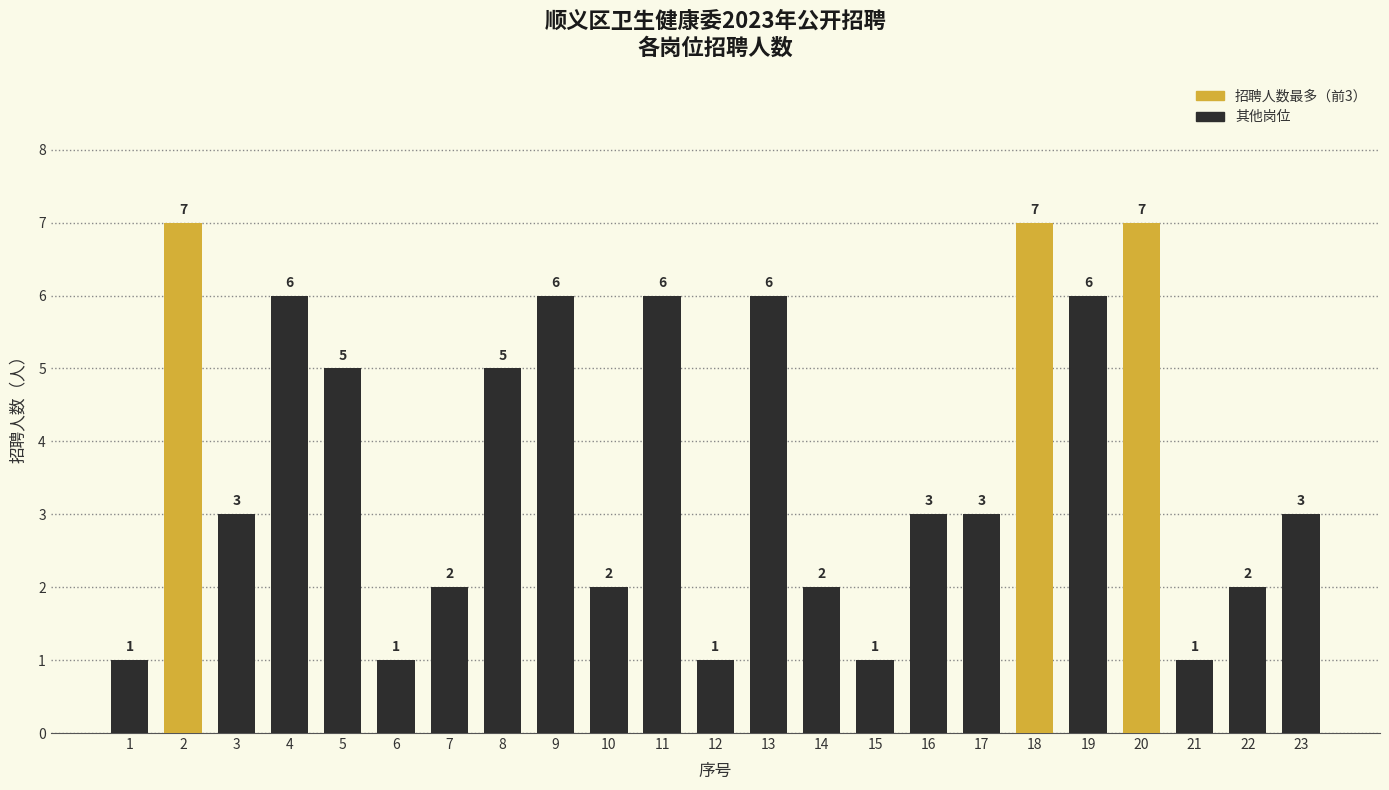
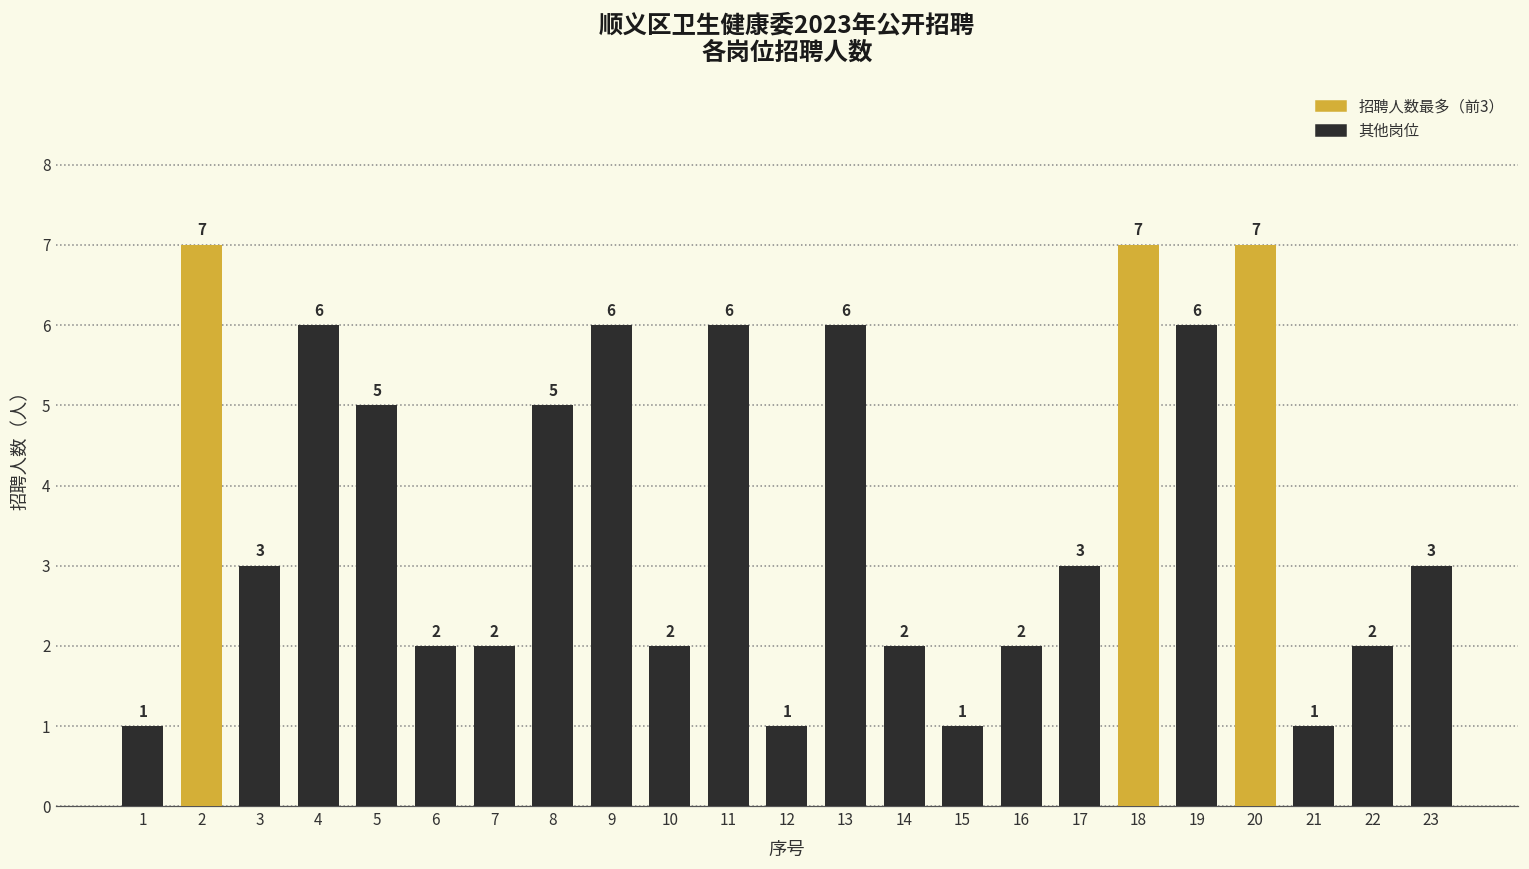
6: 1 -> 2
16: 3 -> 2
